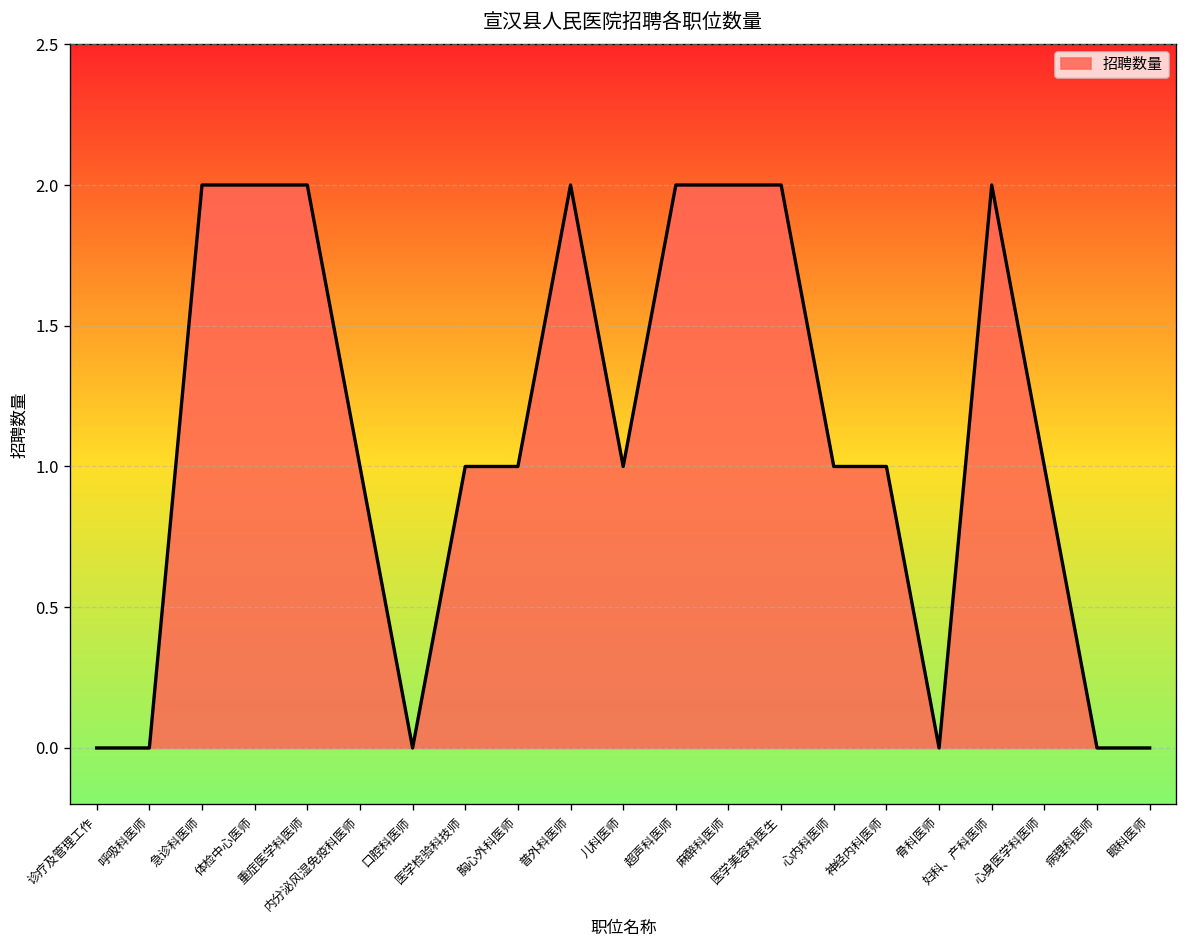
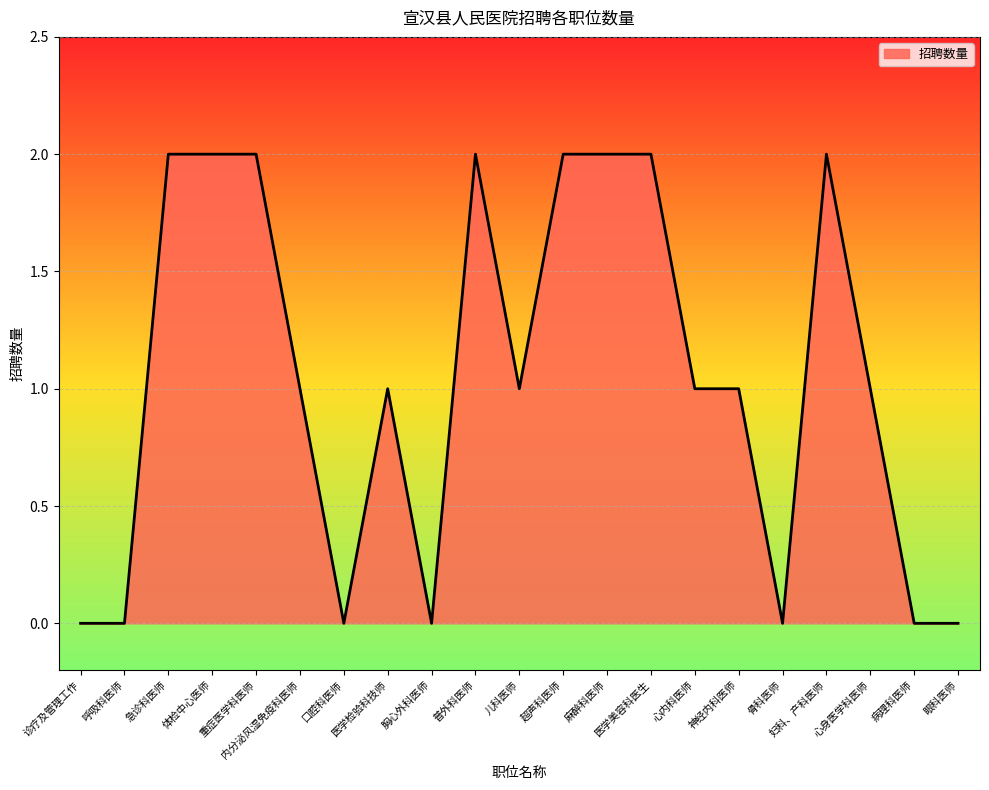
胸心外科医师: 1 -> 0
